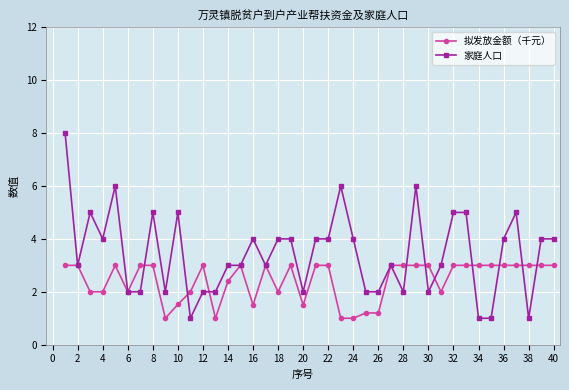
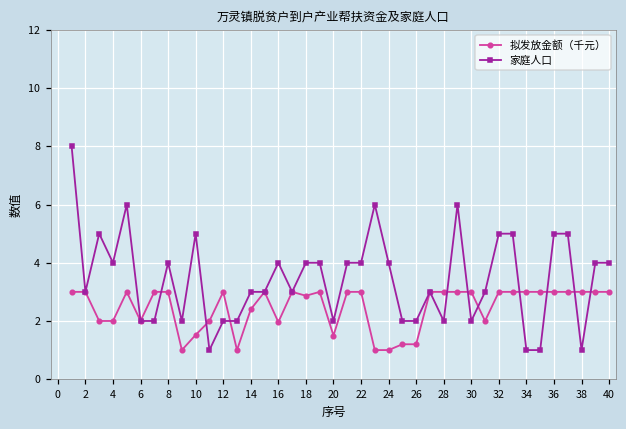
家庭人口, 8: 5 -> 4
拟发放金额（千元）, 16: 1.5 -> 2.0
拟发放金额（千元）, 18: 2.0 -> 2.9
家庭人口, 36: 4 -> 5
